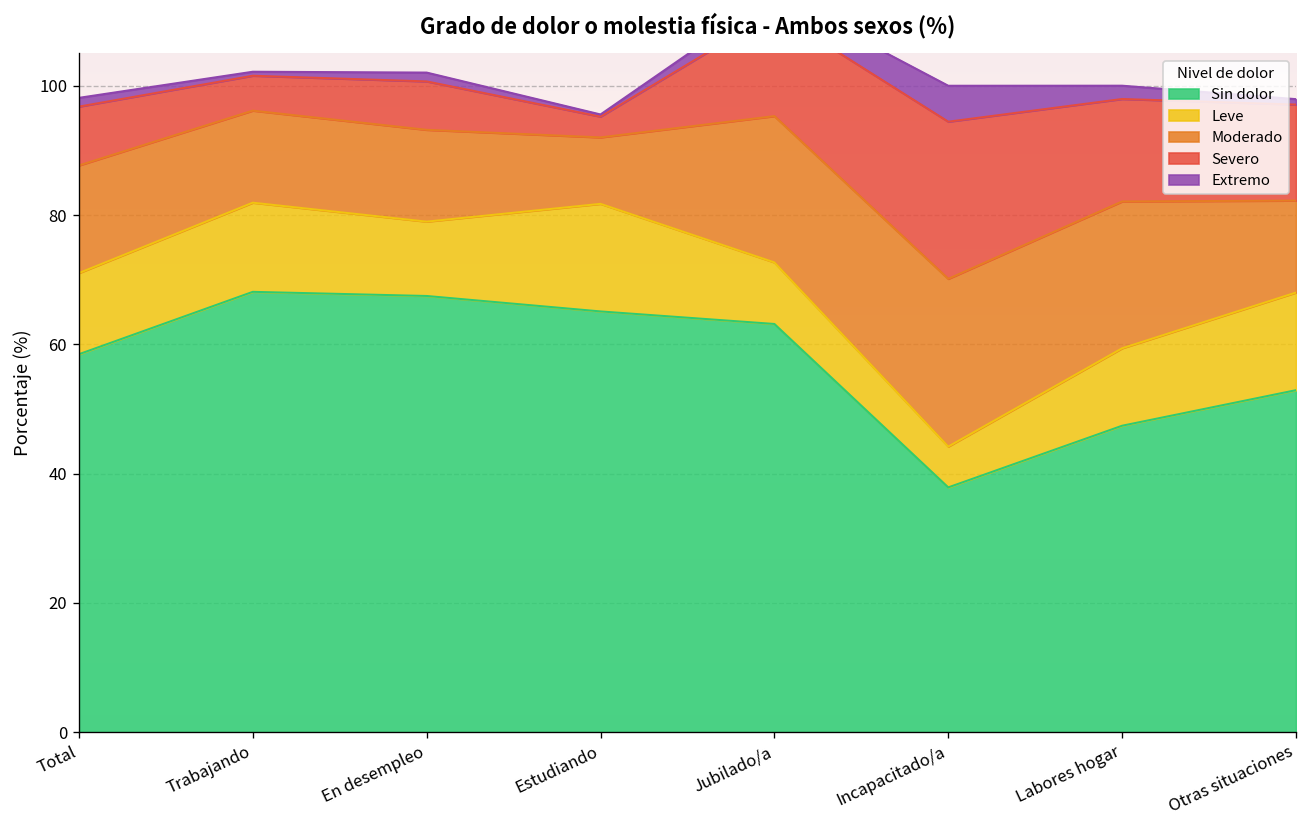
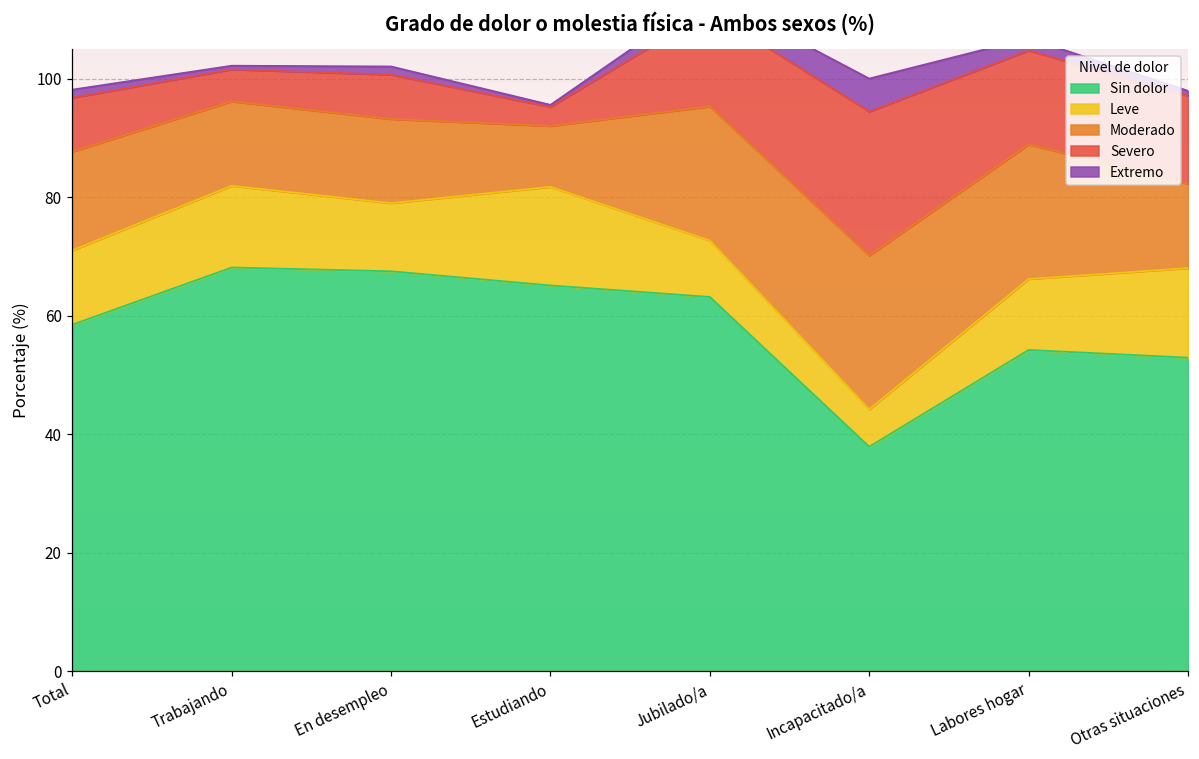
Sin dolor, Labores hogar: 47 -> 54
